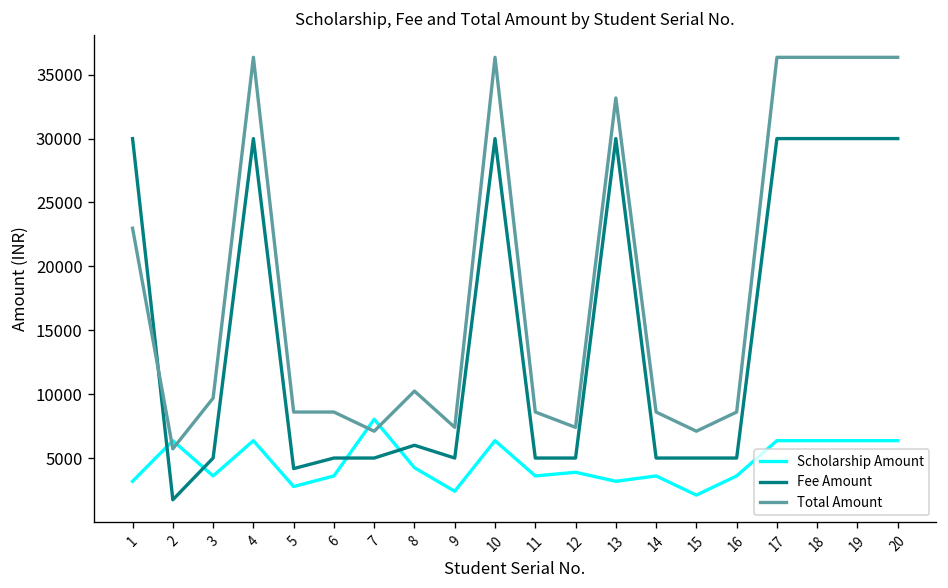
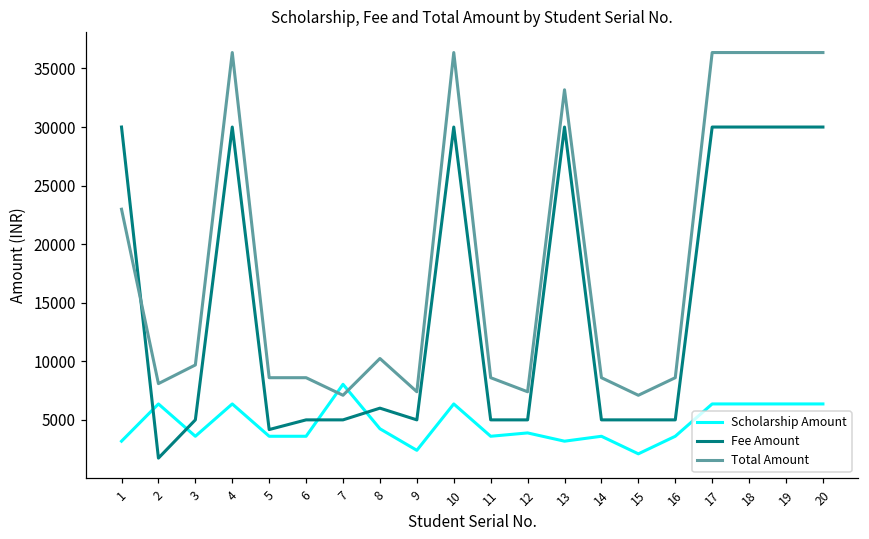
Total Amount, 2: 5700 -> 8100
Scholarship Amount, 5: 2800 -> 3600
